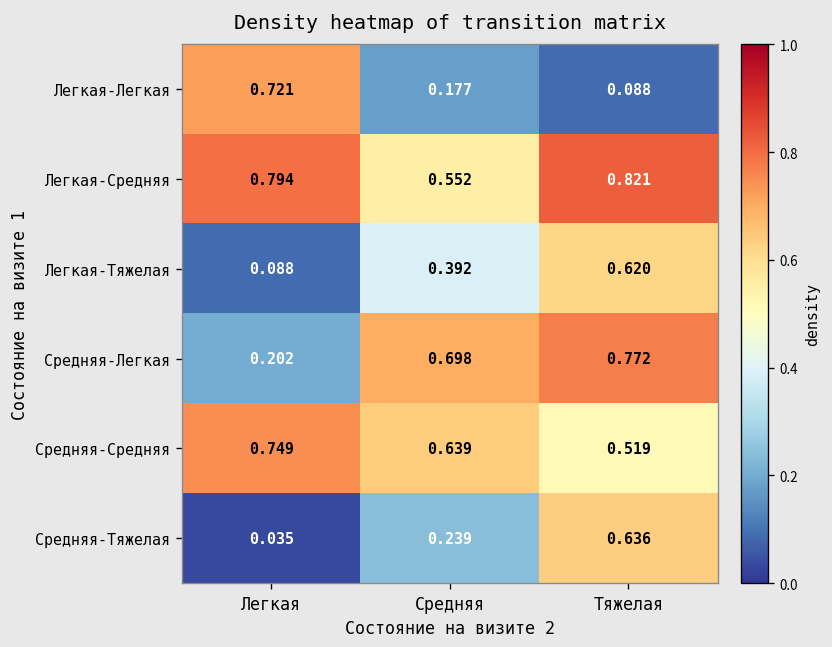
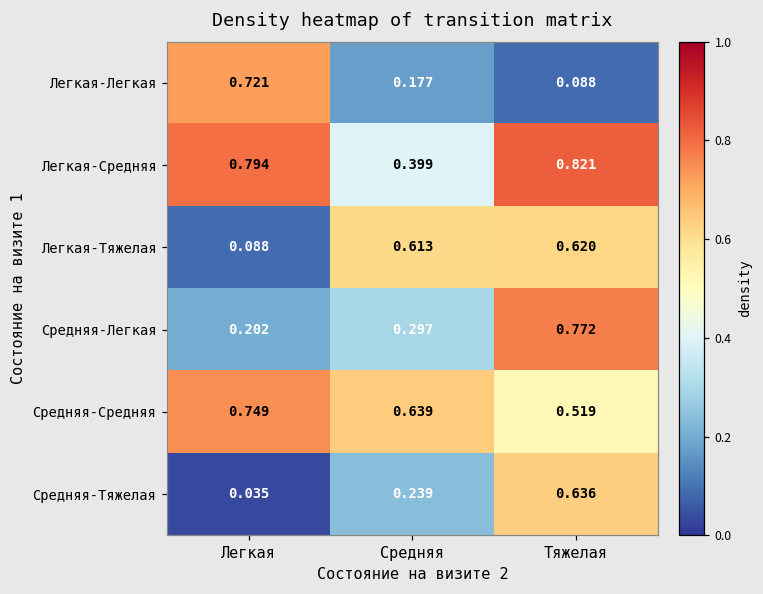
Легкая-Средняя, Средняя: 0.552 -> 0.399
Легкая-Тяжелая, Средняя: 0.392 -> 0.613
Средняя-Легкая, Средняя: 0.698 -> 0.297
